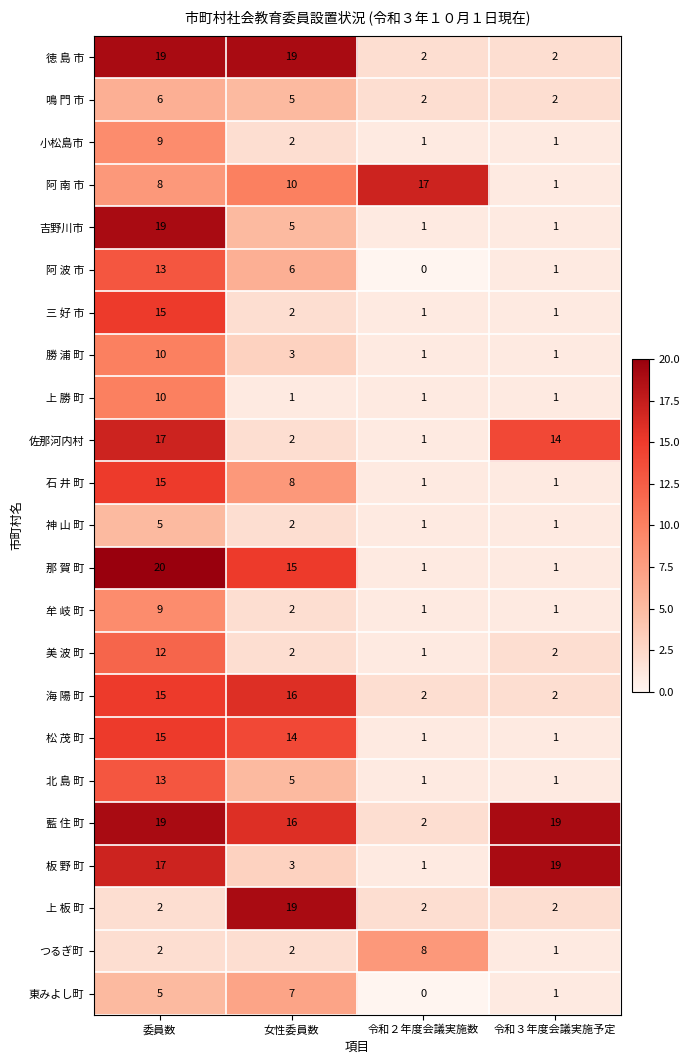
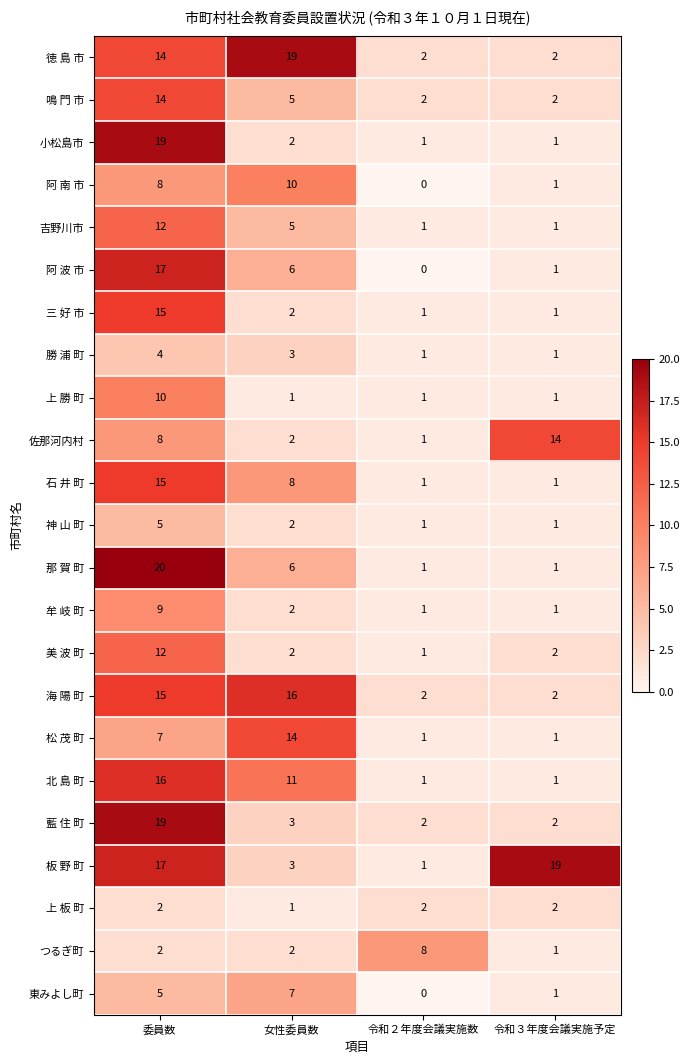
徳 島 市, 委員数: 19 -> 14
鳴 門 市, 委員数: 6 -> 14
小松島市, 委員数: 9 -> 19
阿 南 市, 令和２年度会議実施数: 17 -> 0
吉野川市, 委員数: 19 -> 12
阿 波 市, 委員数: 13 -> 17
勝 浦 町, 委員数: 10 -> 4
佐那河内村, 委員数: 17 -> 8
那 賀 町, 女性委員数: 15 -> 6
松 茂 町, 委員数: 15 -> 7
北 島 町, 委員数: 13 -> 16
北 島 町, 女性委員数: 5 -> 11
藍 住 町, 女性委員数: 16 -> 3
藍 住 町, 令和３年度会議実施予定: 19 -> 2
上 板 町, 女性委員数: 19 -> 1
